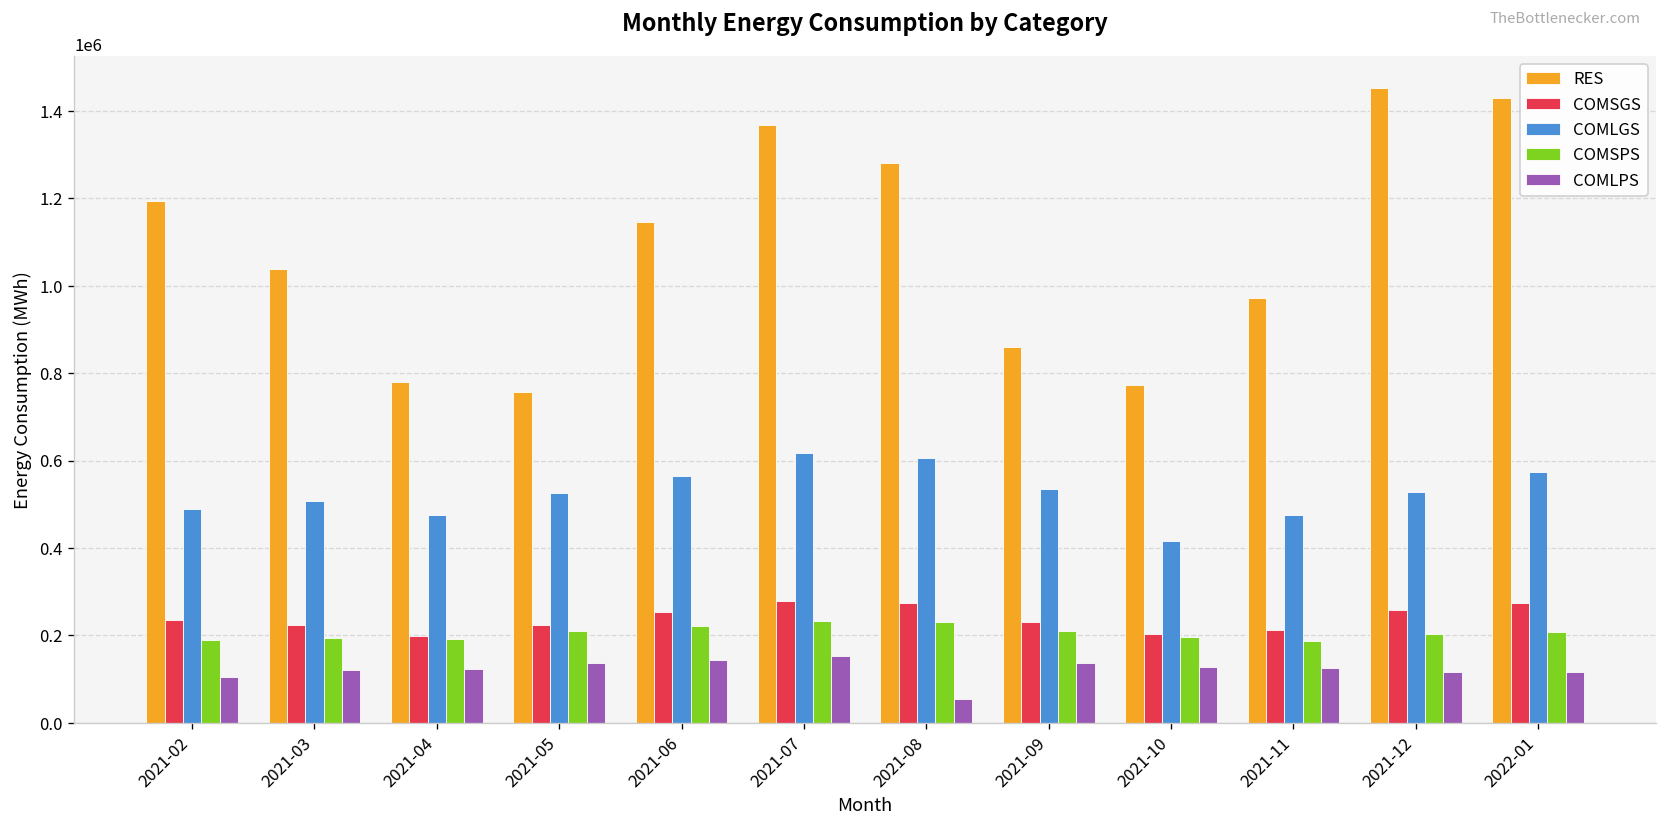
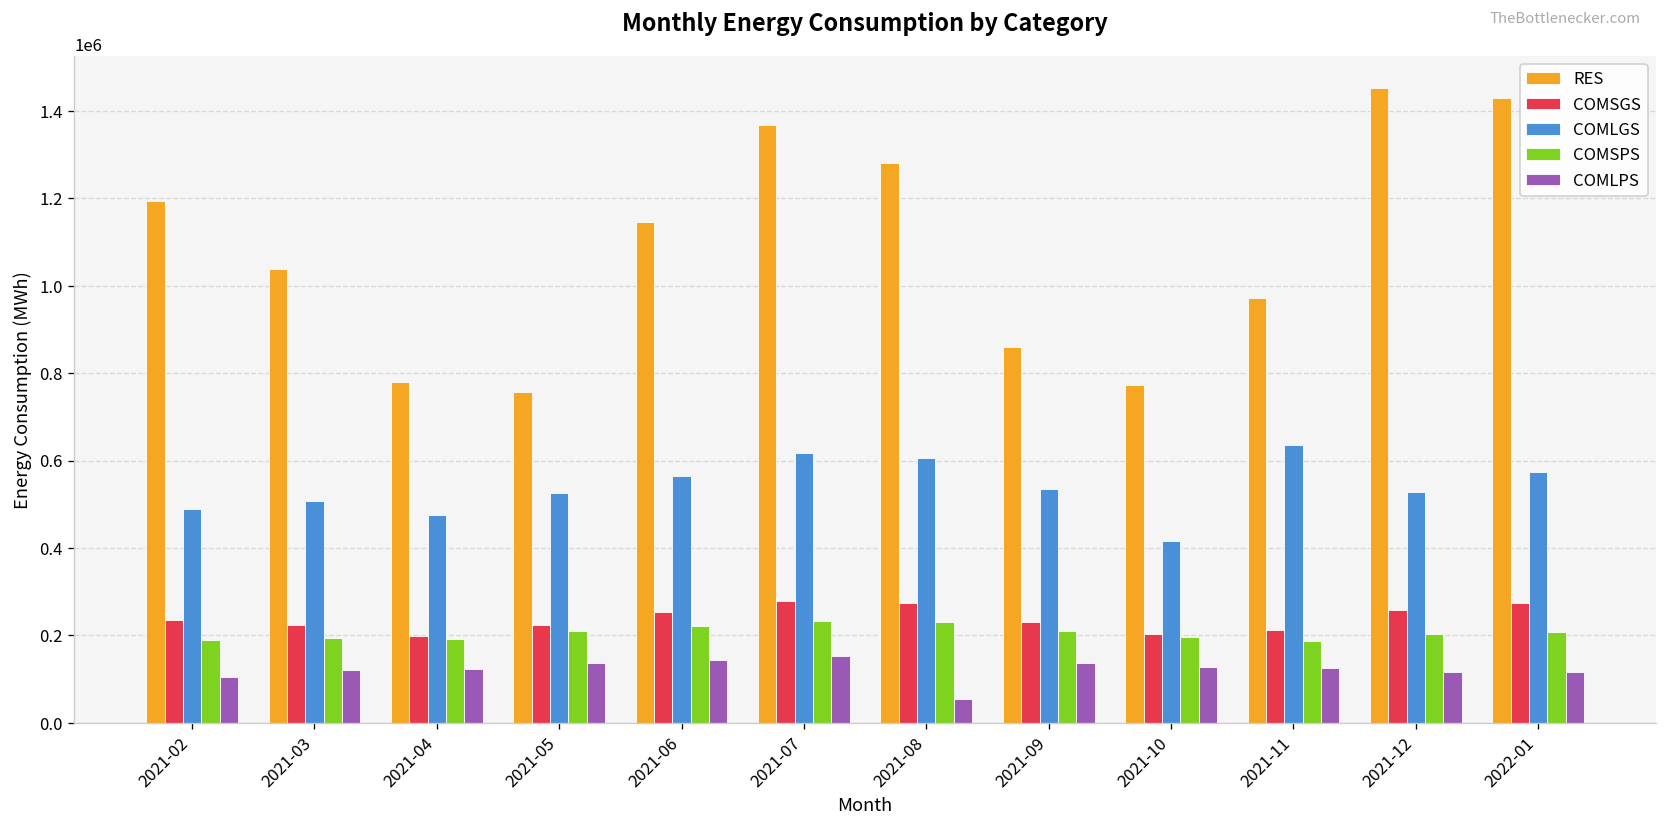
COMLGS, 2021-11: 480000 -> 640000
